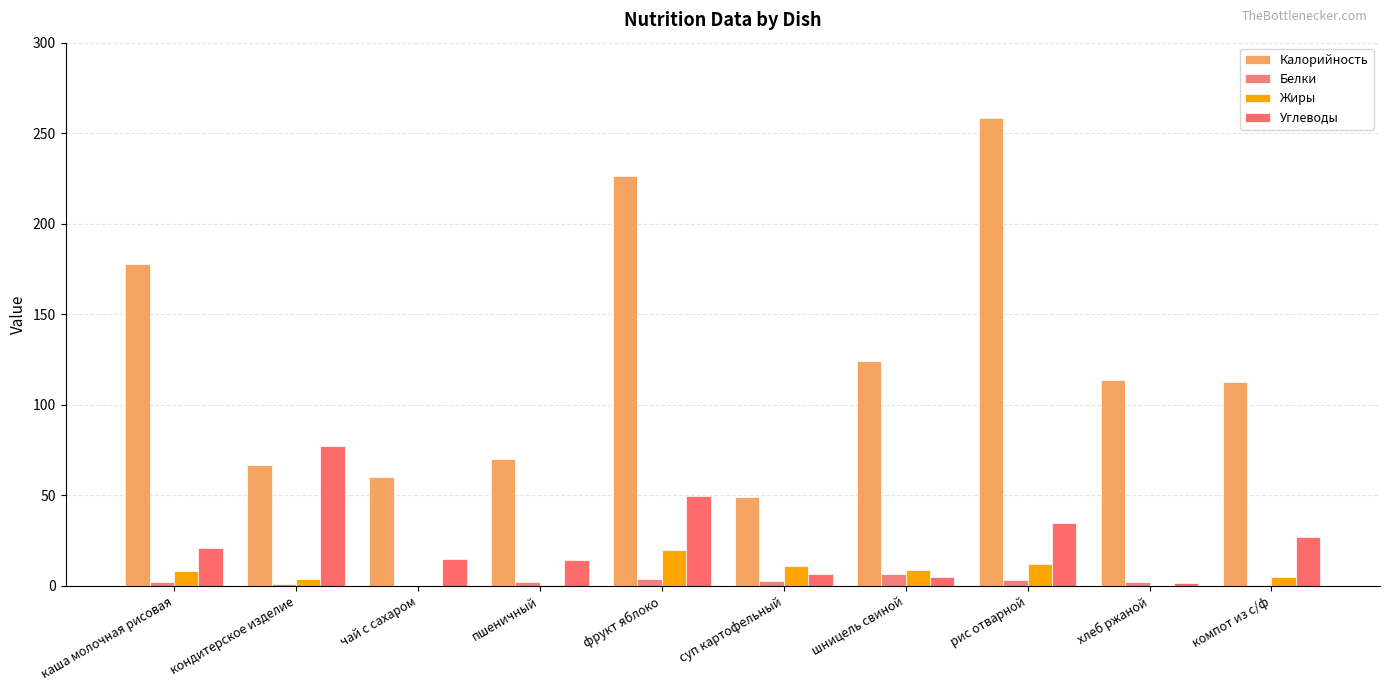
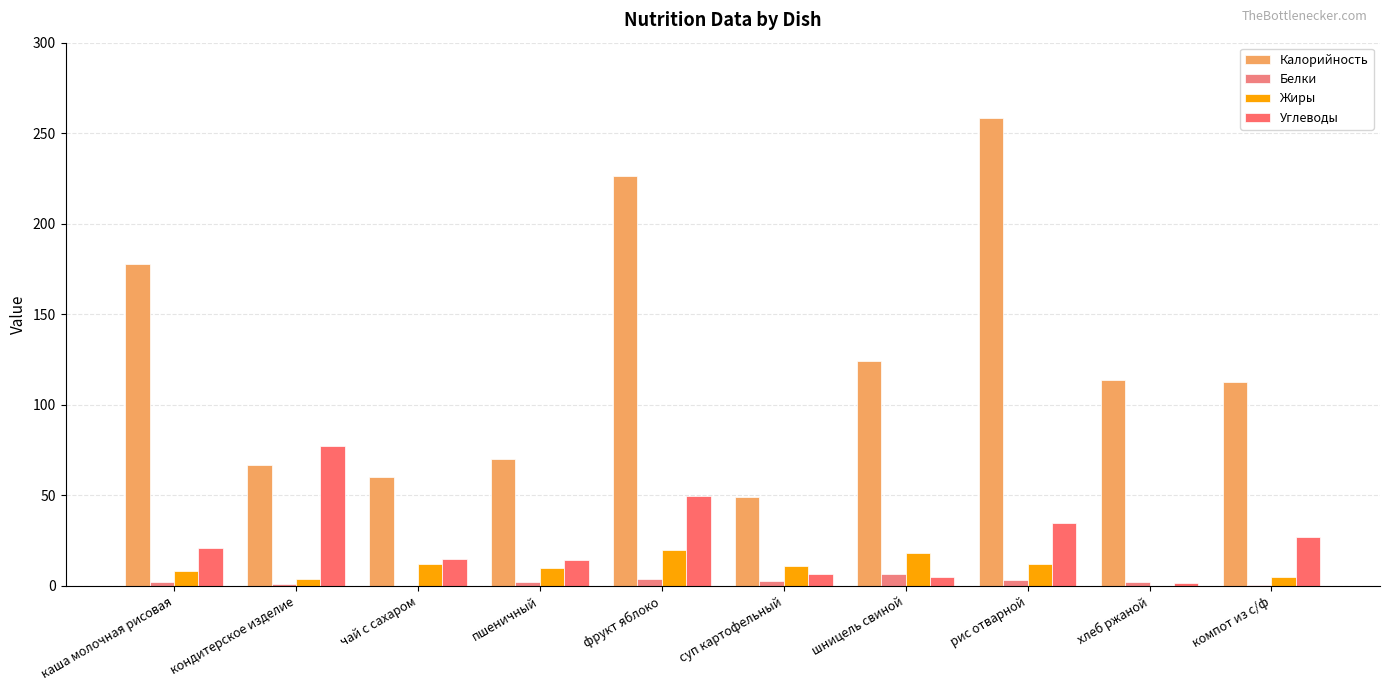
Жиры, чай с сахаром: 0 -> 12
Жиры, пшеничный: 0 -> 10
Жиры, шницель свиной: 9 -> 18
